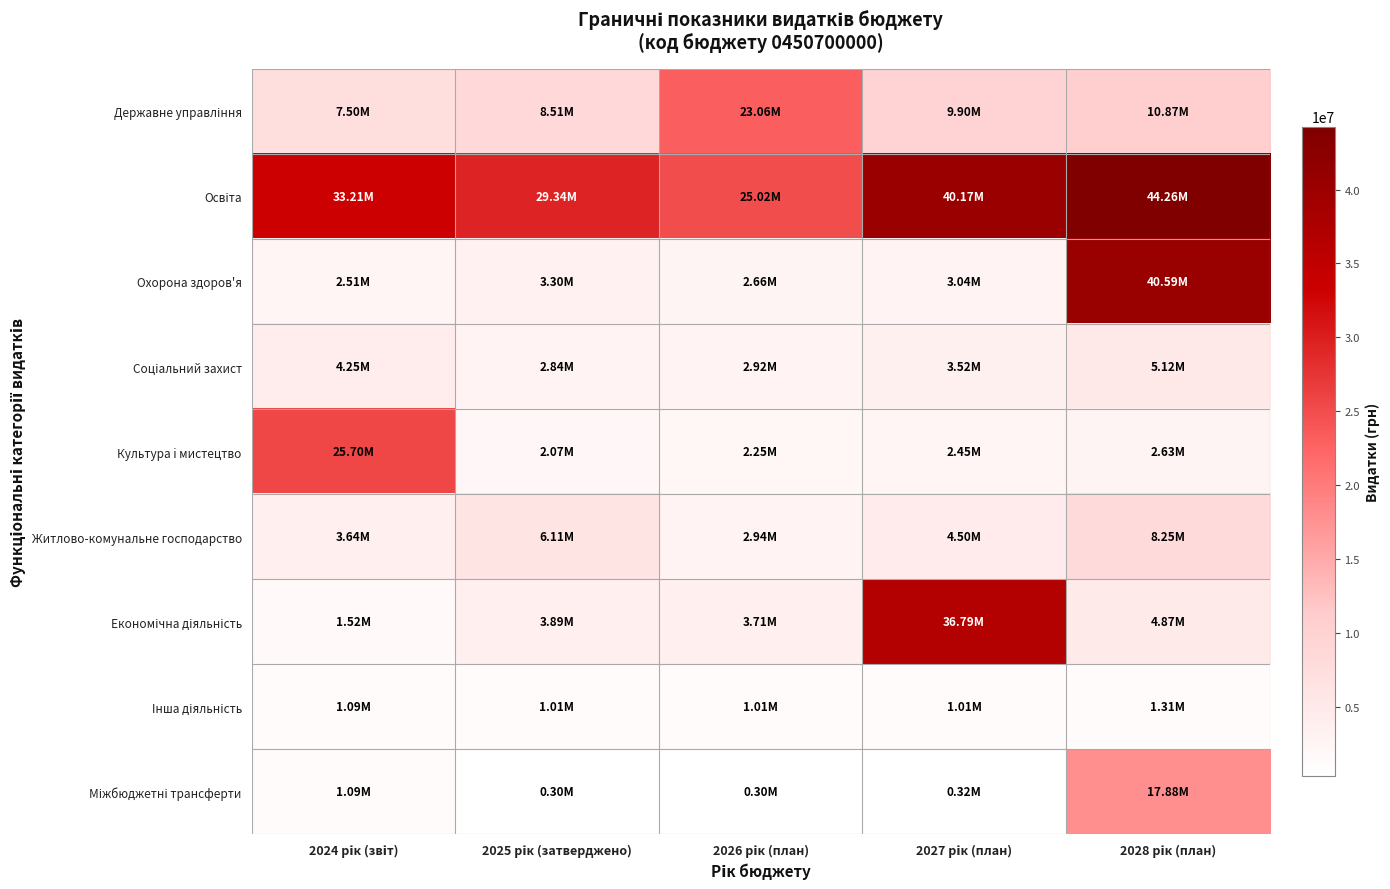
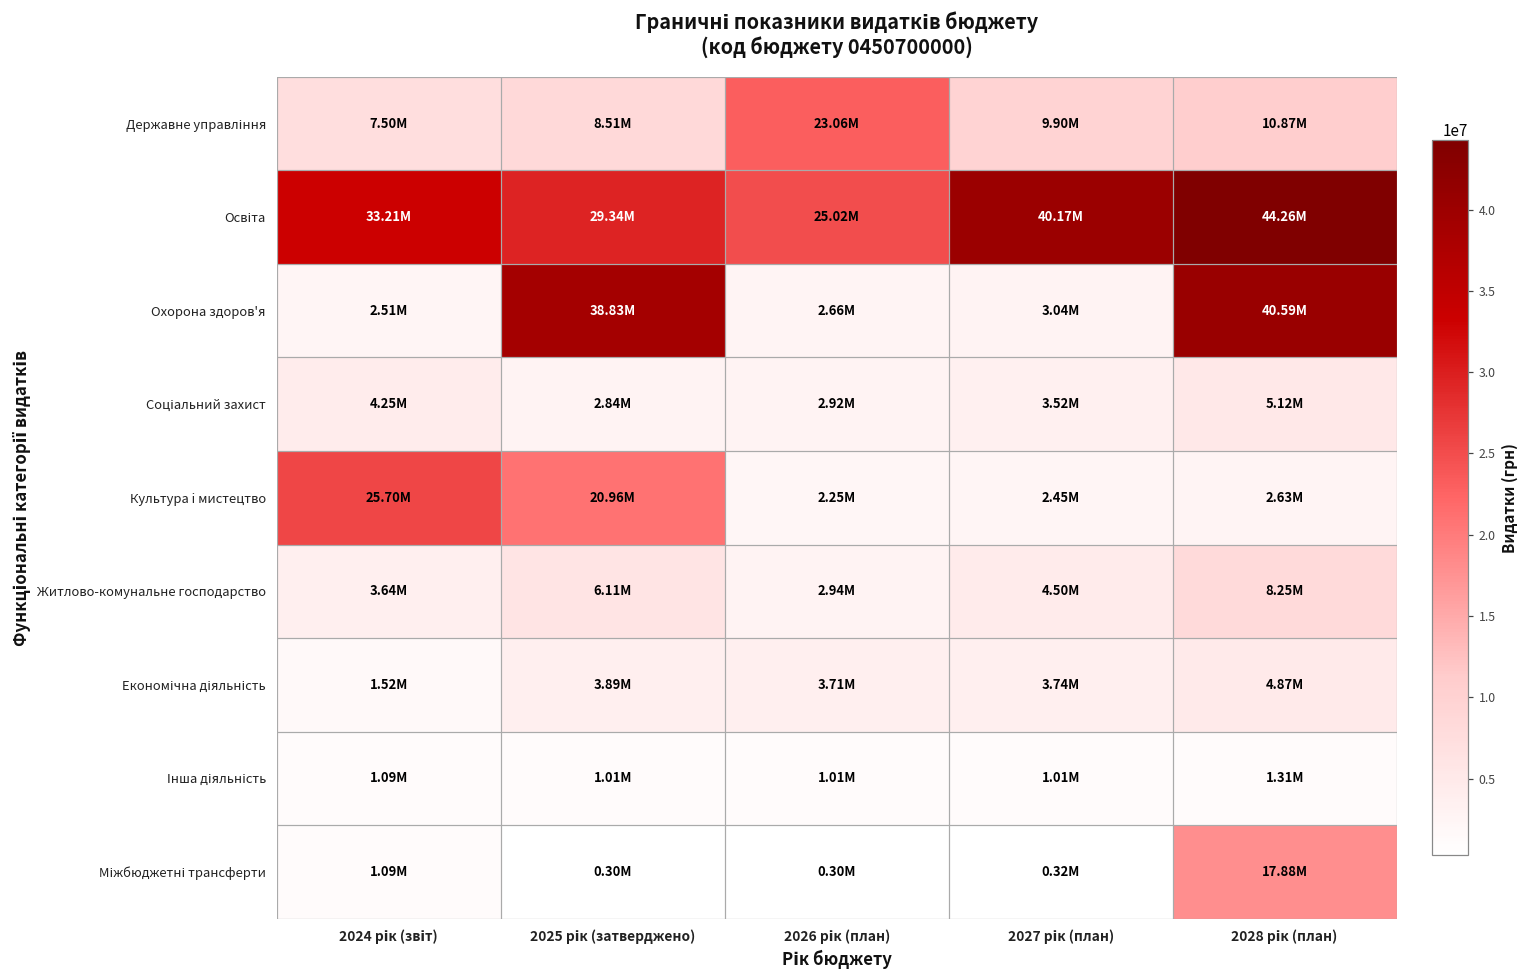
Охорона здоров'я, 2025 рік (затверджено): 3.30M -> 38.83M
Культура i мистецтво, 2025 рік (затверджено): 2.07M -> 20.96M
Економічна діяльність, 2027 рік (план): 36.79M -> 3.74M
